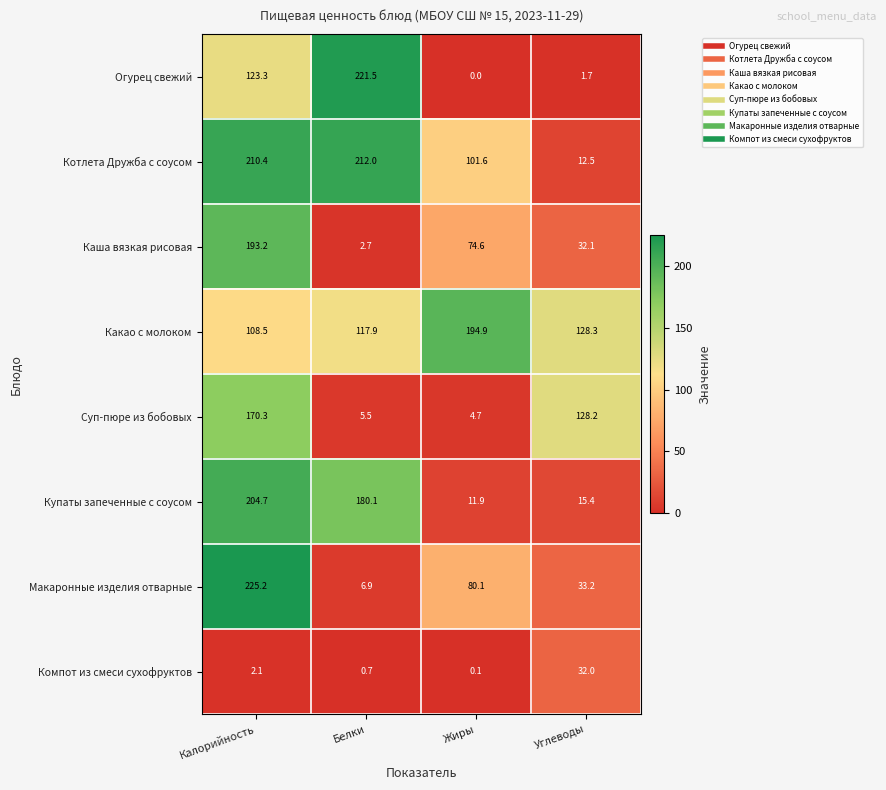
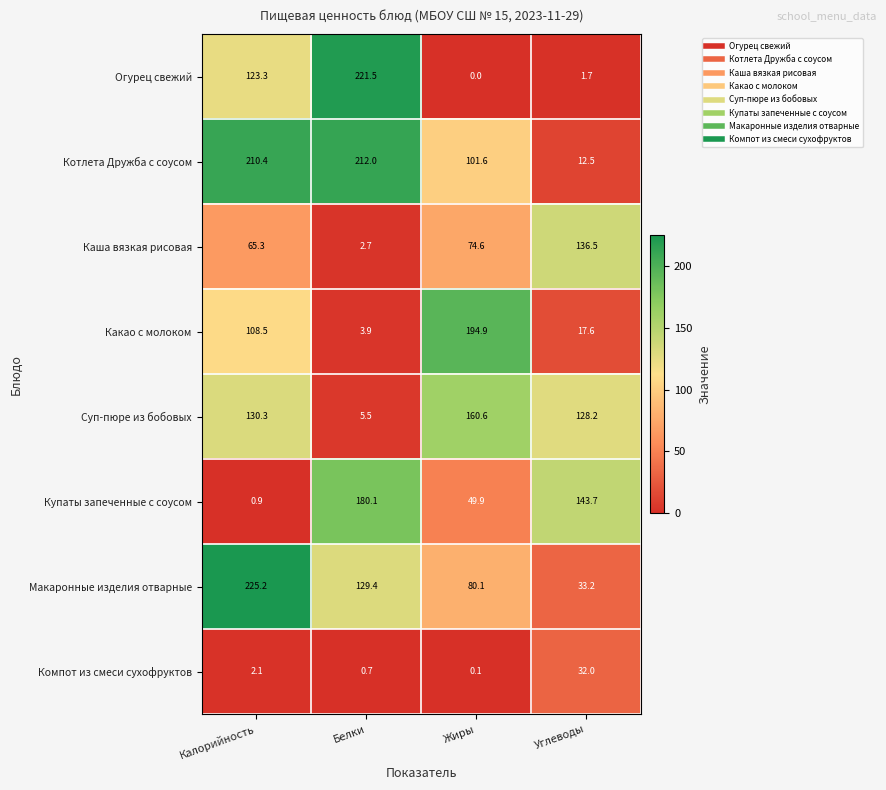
Каша вязкая рисовая, Калорийность: 193.2 -> 65.3
Каша вязкая рисовая, Углеводы: 32.1 -> 136.5
Какао с молоком, Белки: 117.9 -> 3.9
Какао с молоком, Углеводы: 128.3 -> 17.6
Суп-пюре из бобовых, Калорийность: 170.3 -> 130.3
Суп-пюре из бобовых, Жиры: 4.7 -> 160.6
Купаты запеченные с соусом, Калорийность: 204.7 -> 0.9
Купаты запеченные с соусом, Жиры: 11.9 -> 49.9
Купаты запеченные с соусом, Углеводы: 15.4 -> 143.7
Макаронные изделия отварные, Белки: 6.9 -> 129.4
